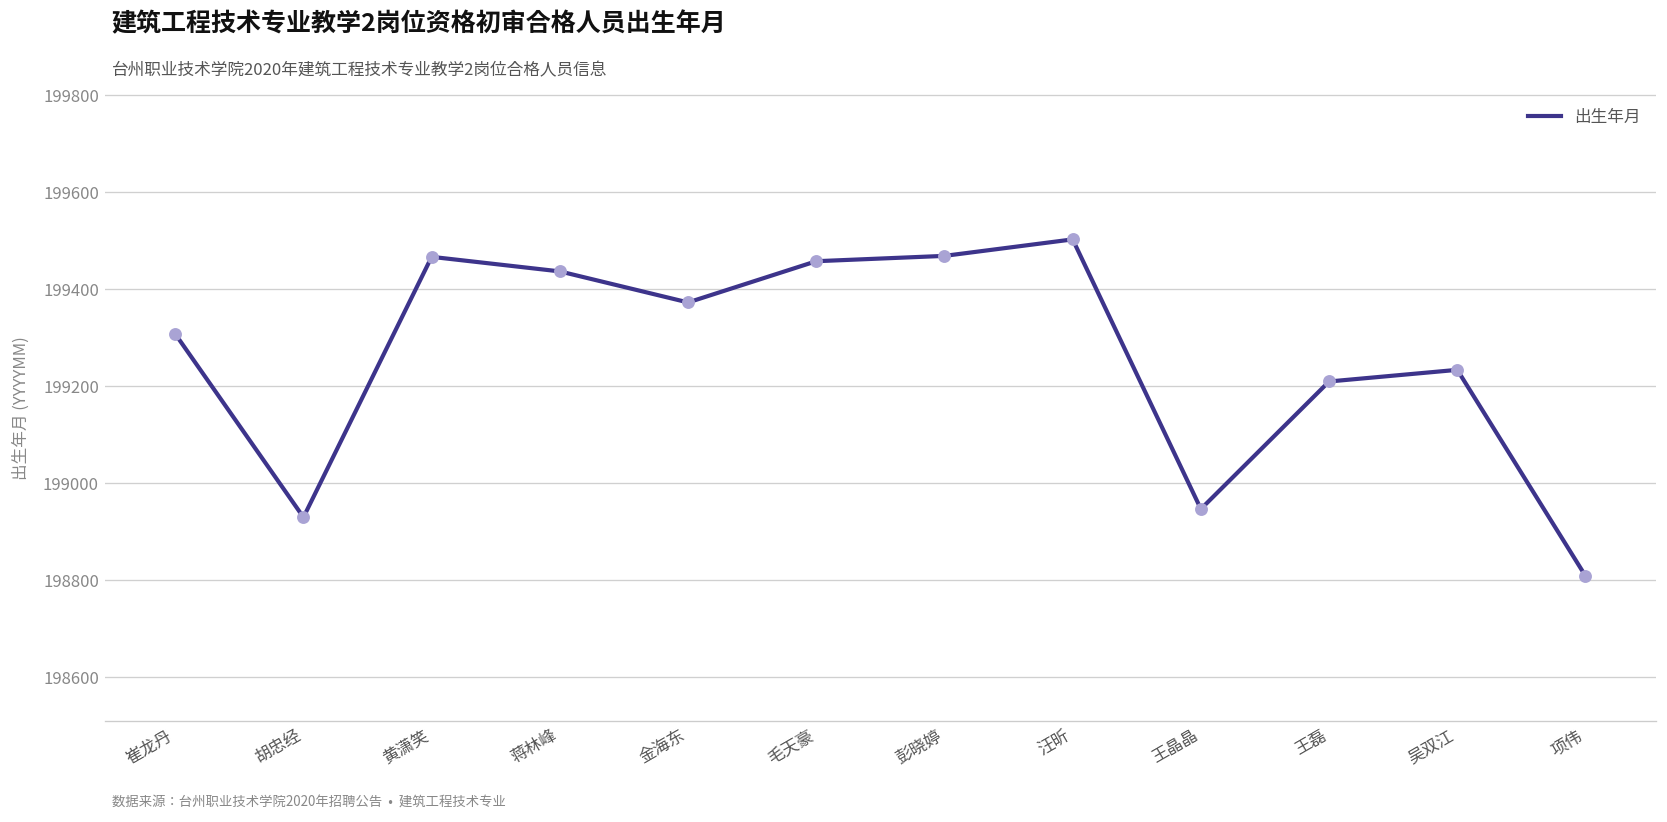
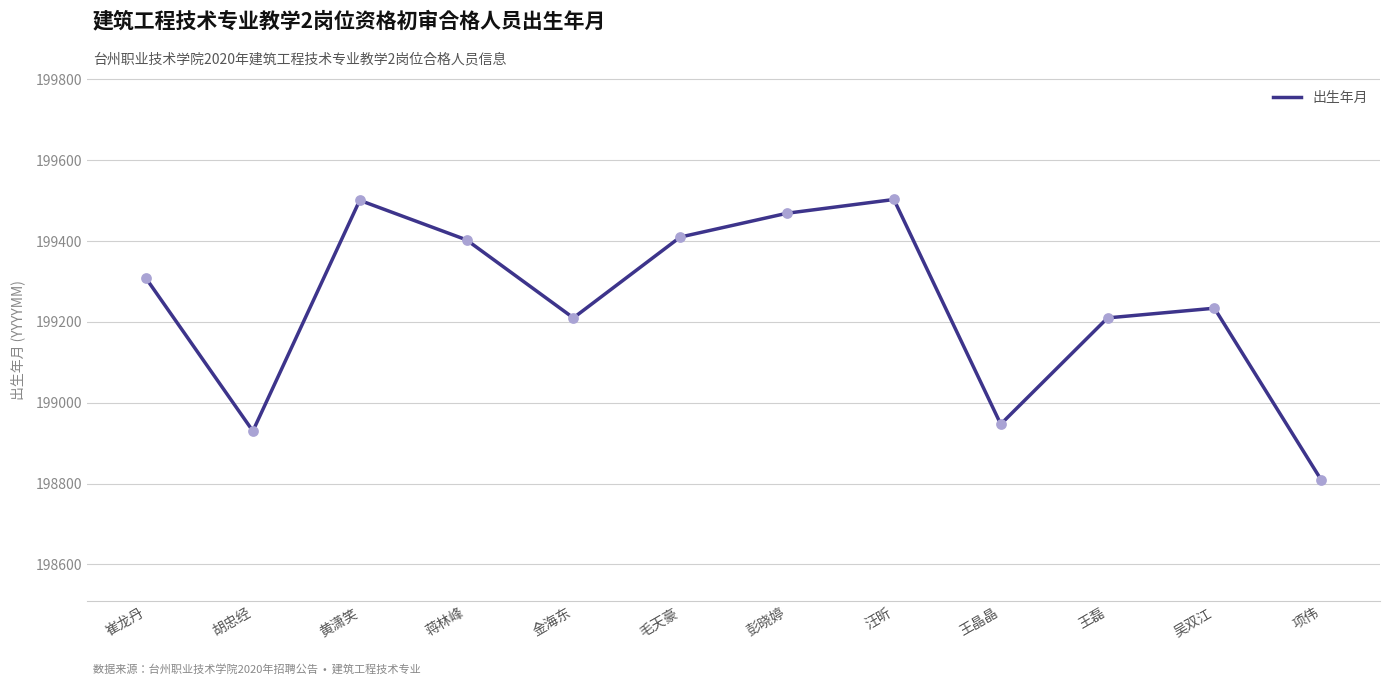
黄潇笑: 199470 -> 199500
蒋林峰: 199440 -> 199400
金海东: 199370 -> 199210
毛天豪: 199460 -> 199410
